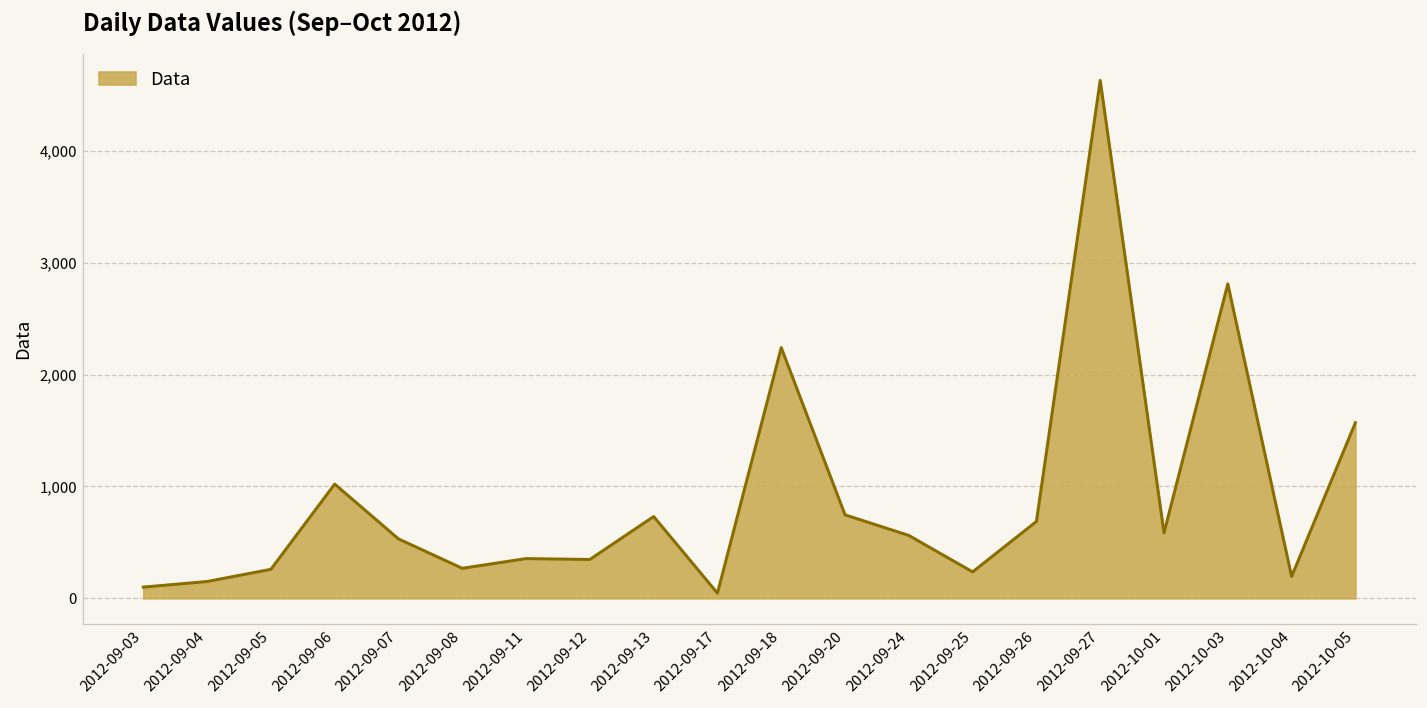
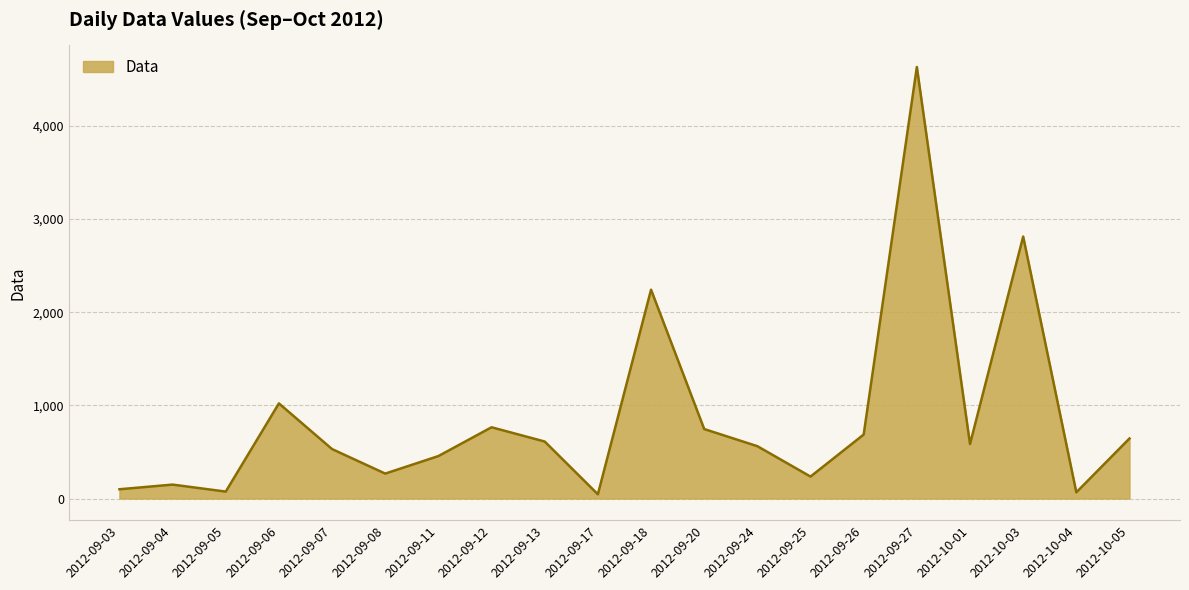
2012-09-05: 300 -> 100
2012-09-11: 400 -> 500
2012-09-12: 300 -> 800
2012-09-13: 700 -> 600
2012-10-04: 200 -> 100
2012-10-05: 1,600 -> 600
